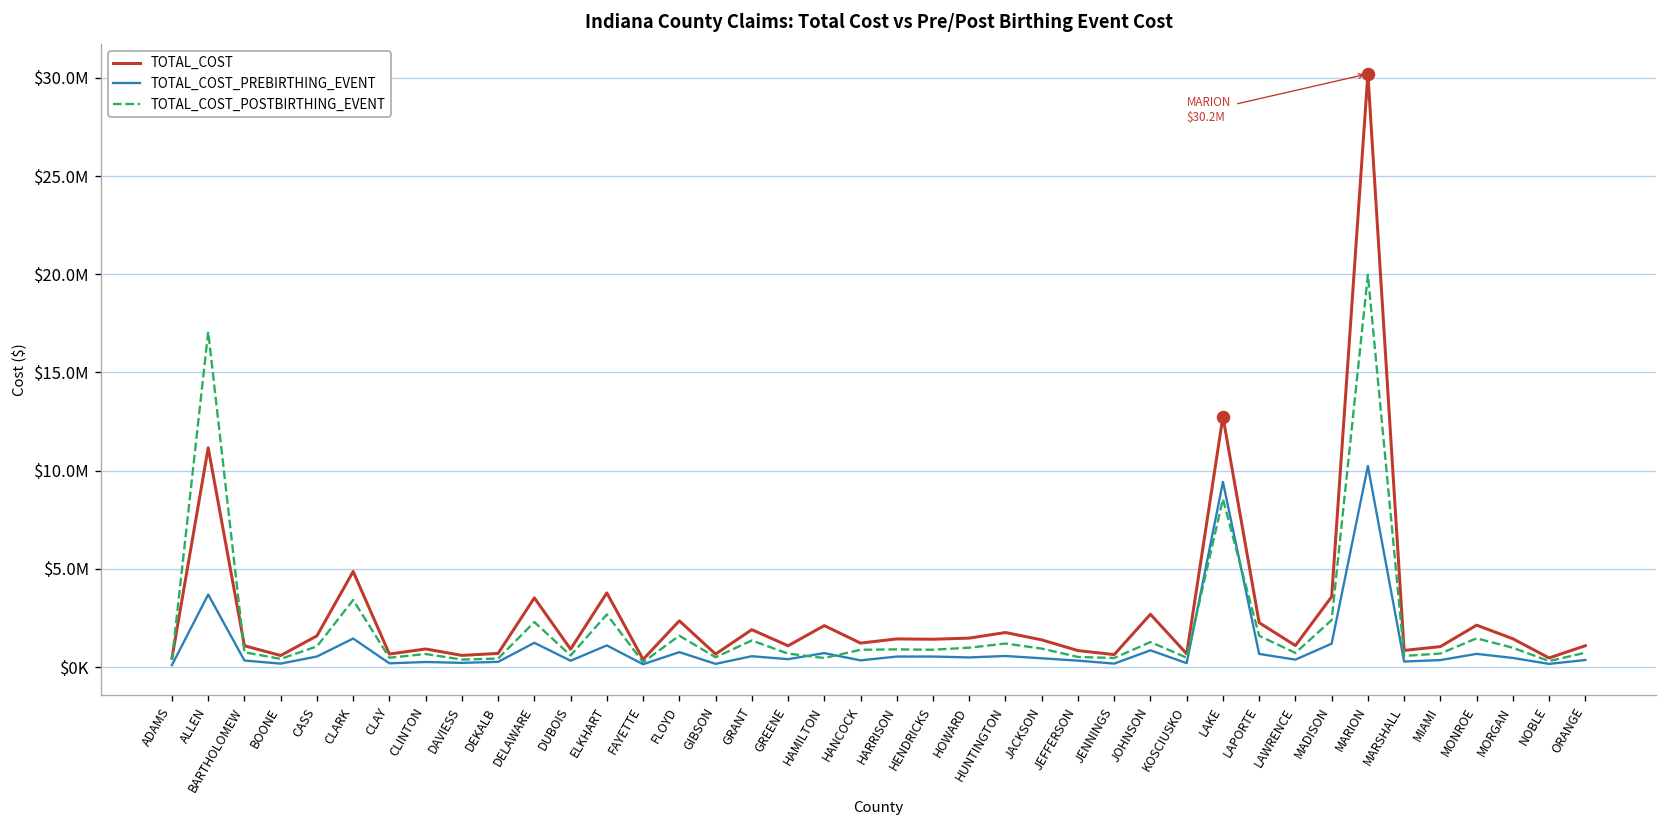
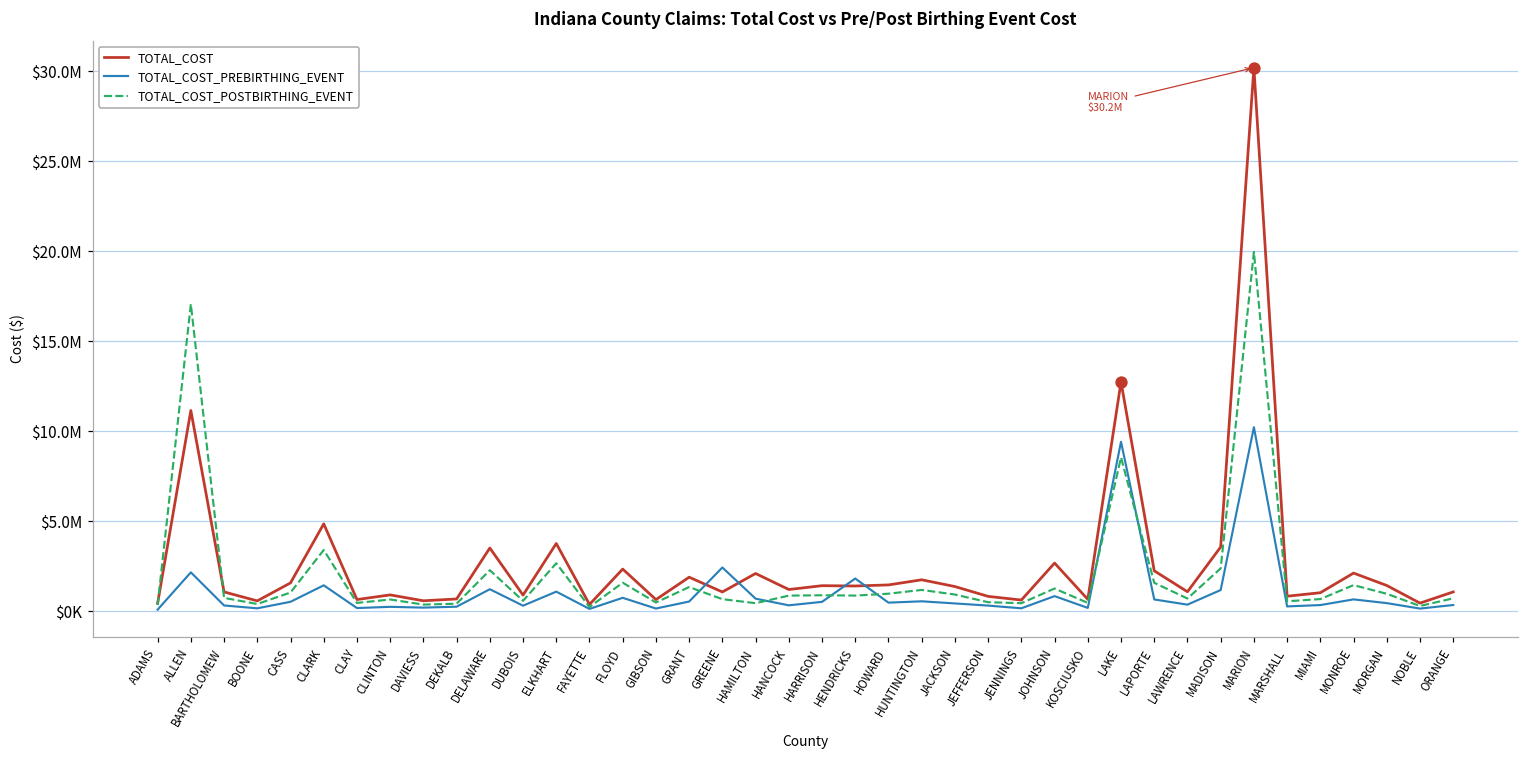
TOTAL_COST_PREBIRTHING_EVENT, ALLEN: $3700000 -> $2200000
TOTAL_COST_PREBIRTHING_EVENT, GREENE: $400000 -> $2400000
TOTAL_COST_PREBIRTHING_EVENT, HENDRICKS: $500000 -> $1800000
